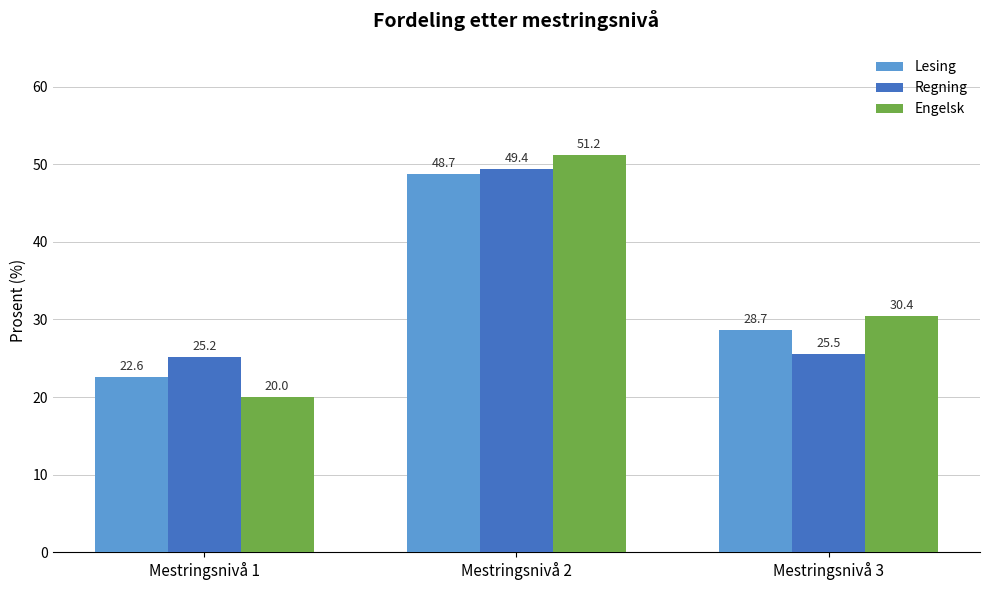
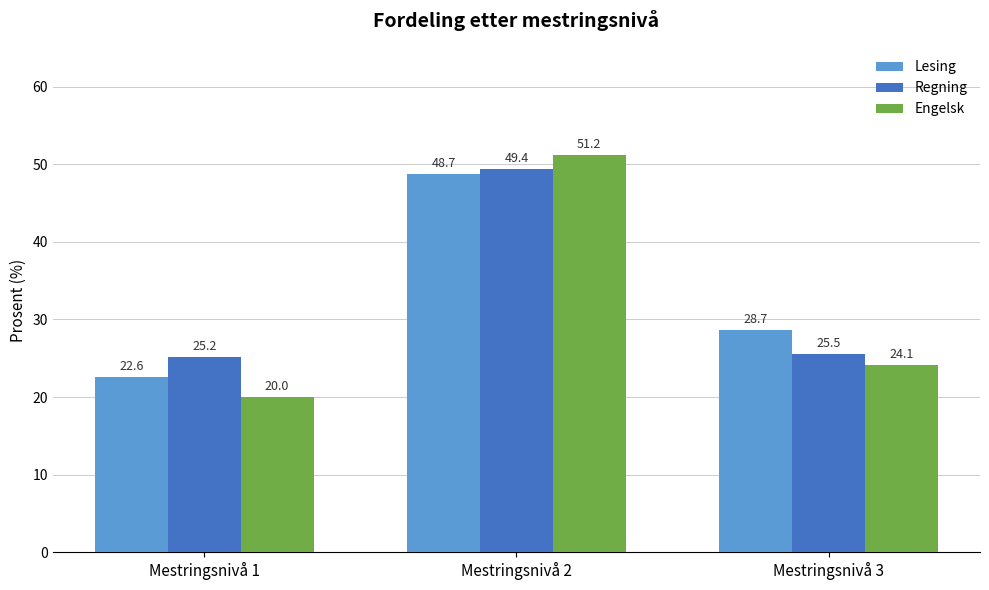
Engelsk, Mestringsnivå 3: 30.4 -> 24.1
